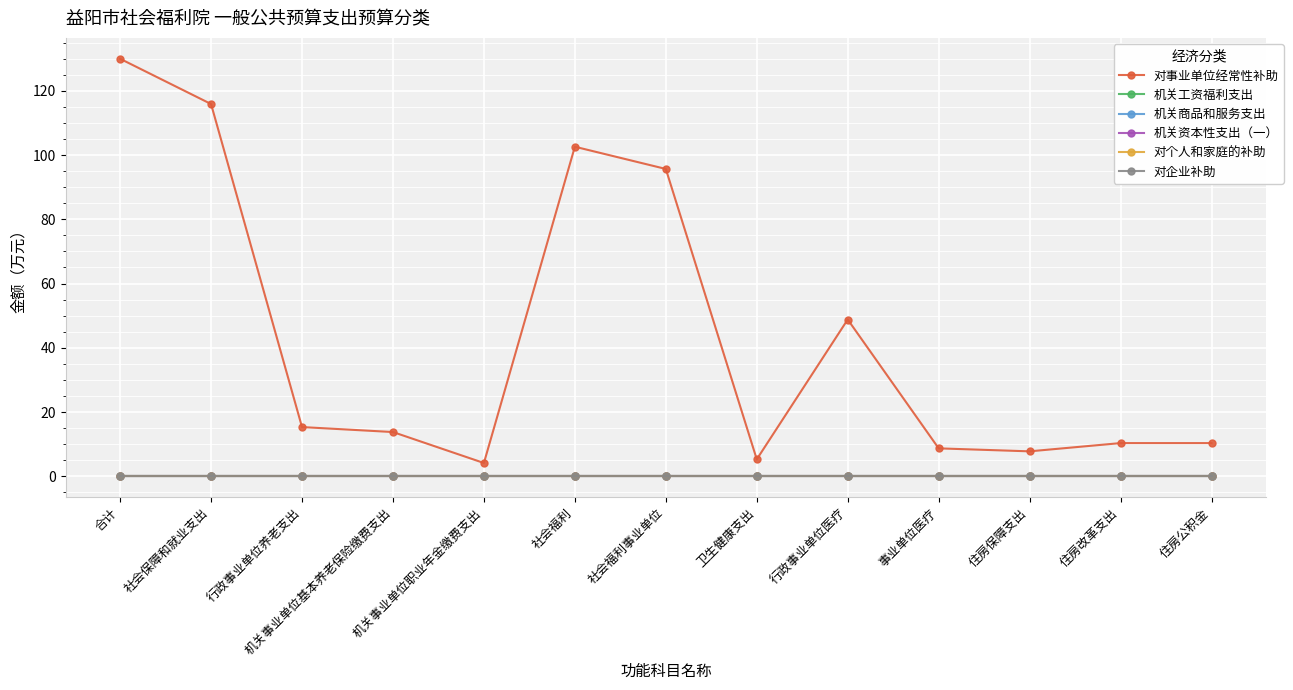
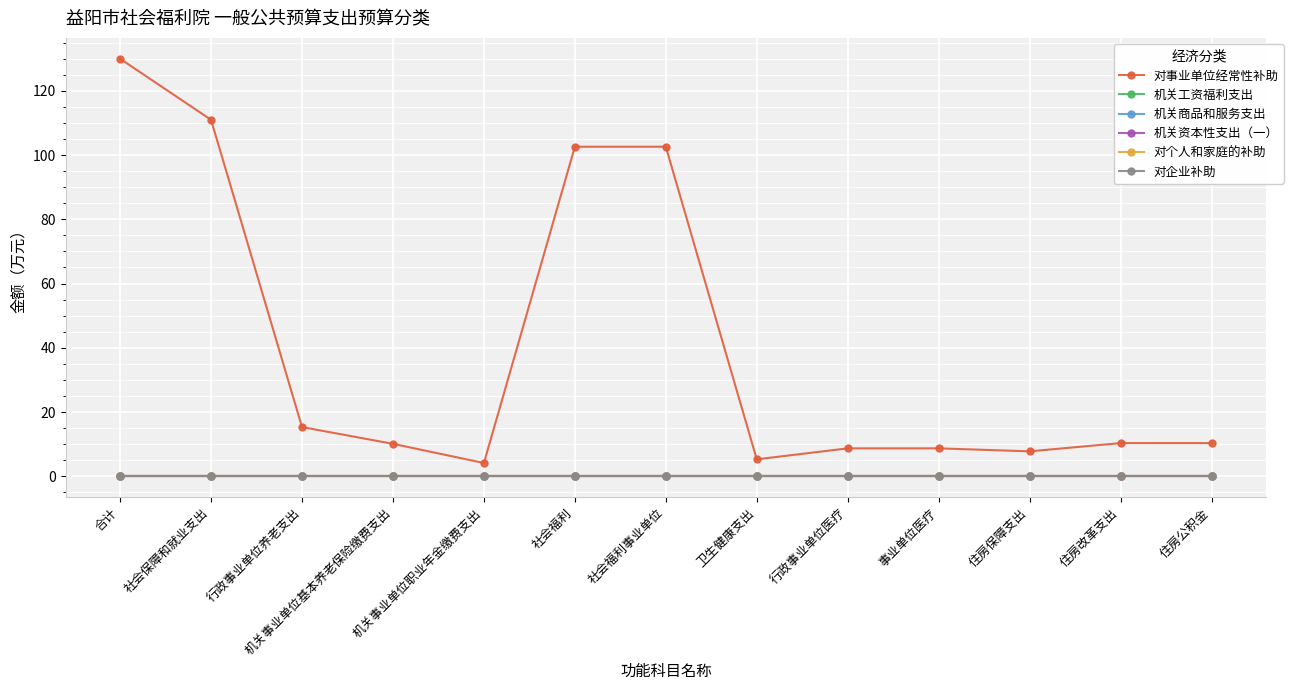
对事业单位经常性补助, 社会保障和就业支出: 116 -> 111
对事业单位经常性补助, 机关事业单位基本养老保险缴费支出: 14 -> 10
对事业单位经常性补助, 社会福利事业单位: 96 -> 103
对事业单位经常性补助, 行政事业单位医疗: 49 -> 9
